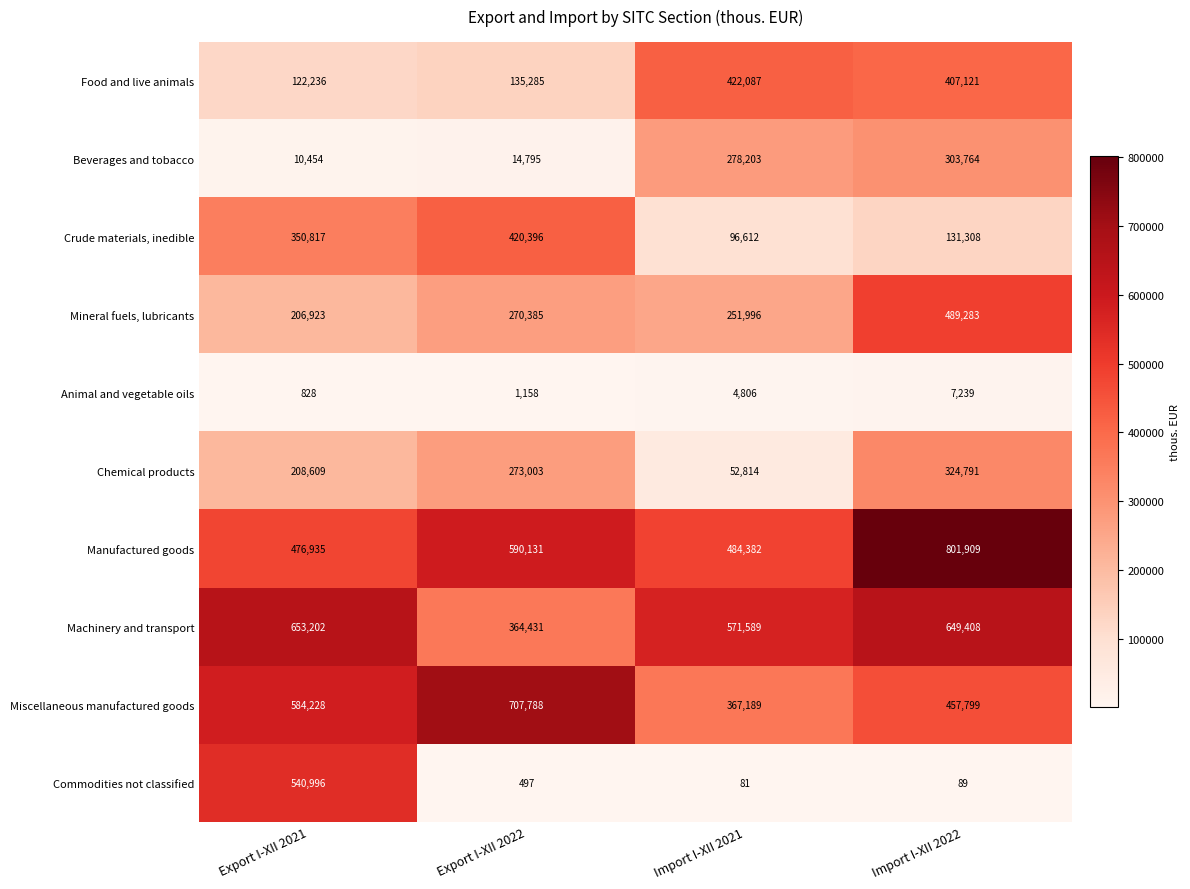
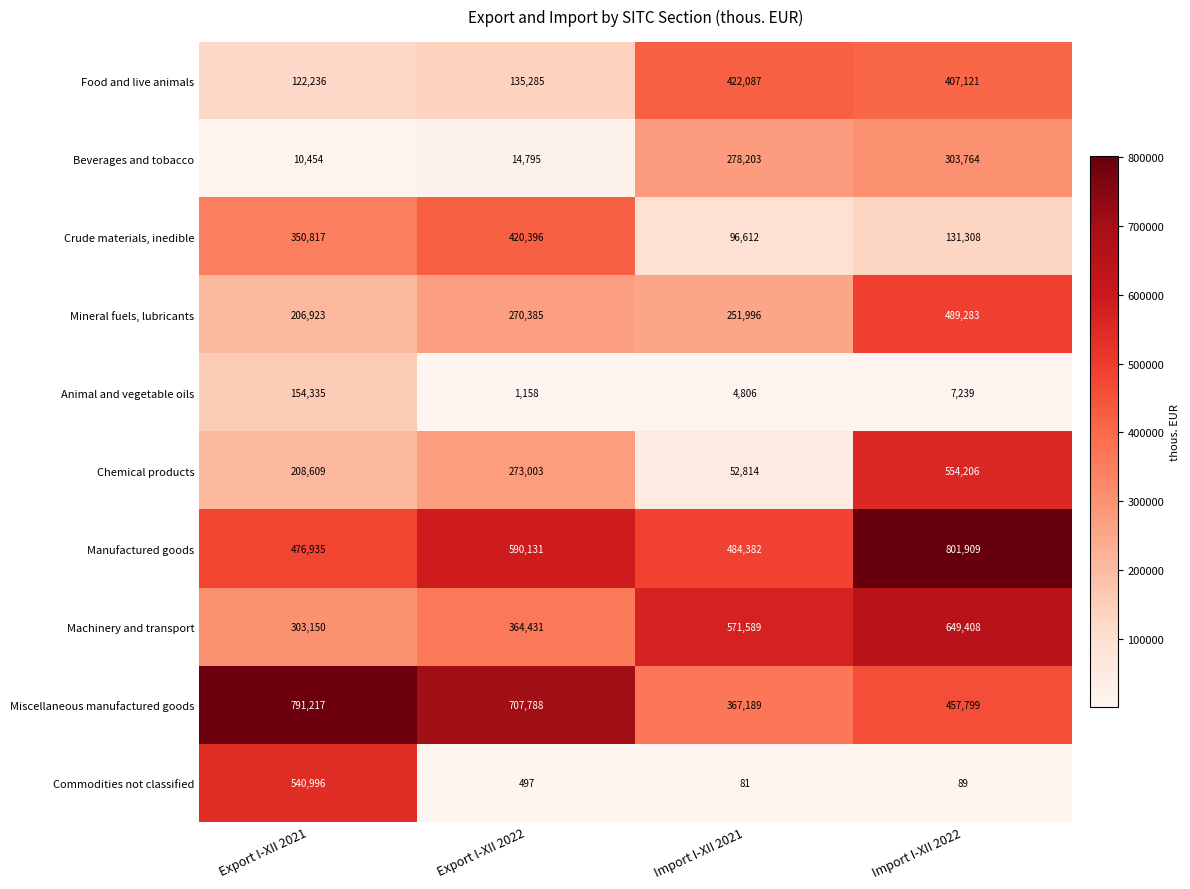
Animal and vegetable oils, Export I-XII 2021: 828 -> 154,335
Chemical products, Import I-XII 2022: 324,791 -> 554,206
Machinery and transport, Export I-XII 2021: 653,202 -> 303,150
Miscellaneous manufactured goods, Export I-XII 2021: 584,228 -> 791,217
